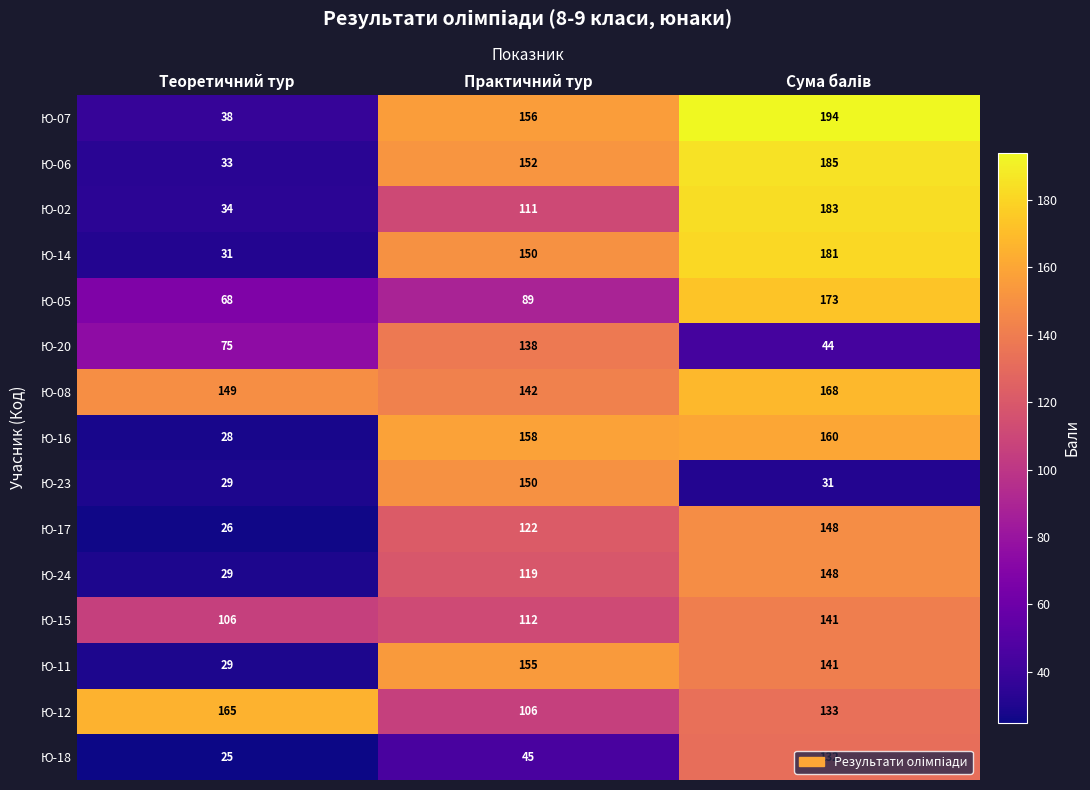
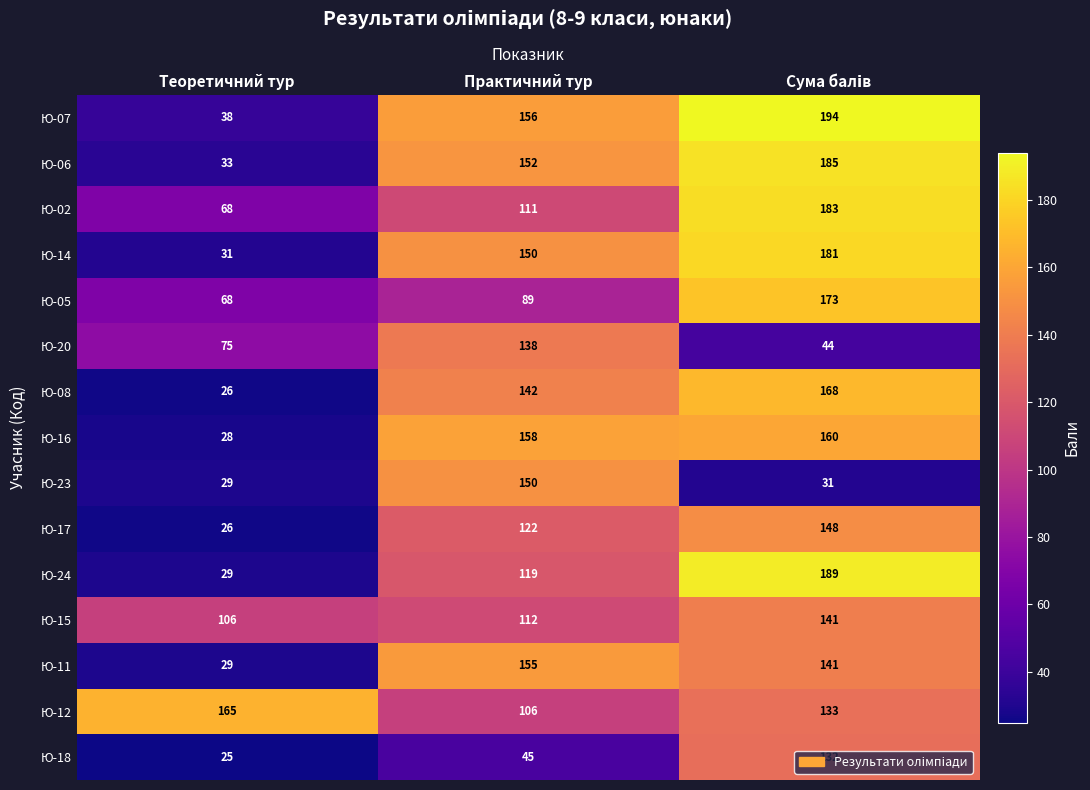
Ю-02, Теоретичний тур: 34 -> 68
Ю-08, Теоретичний тур: 149 -> 26
Ю-24, Сума балів: 148 -> 189
